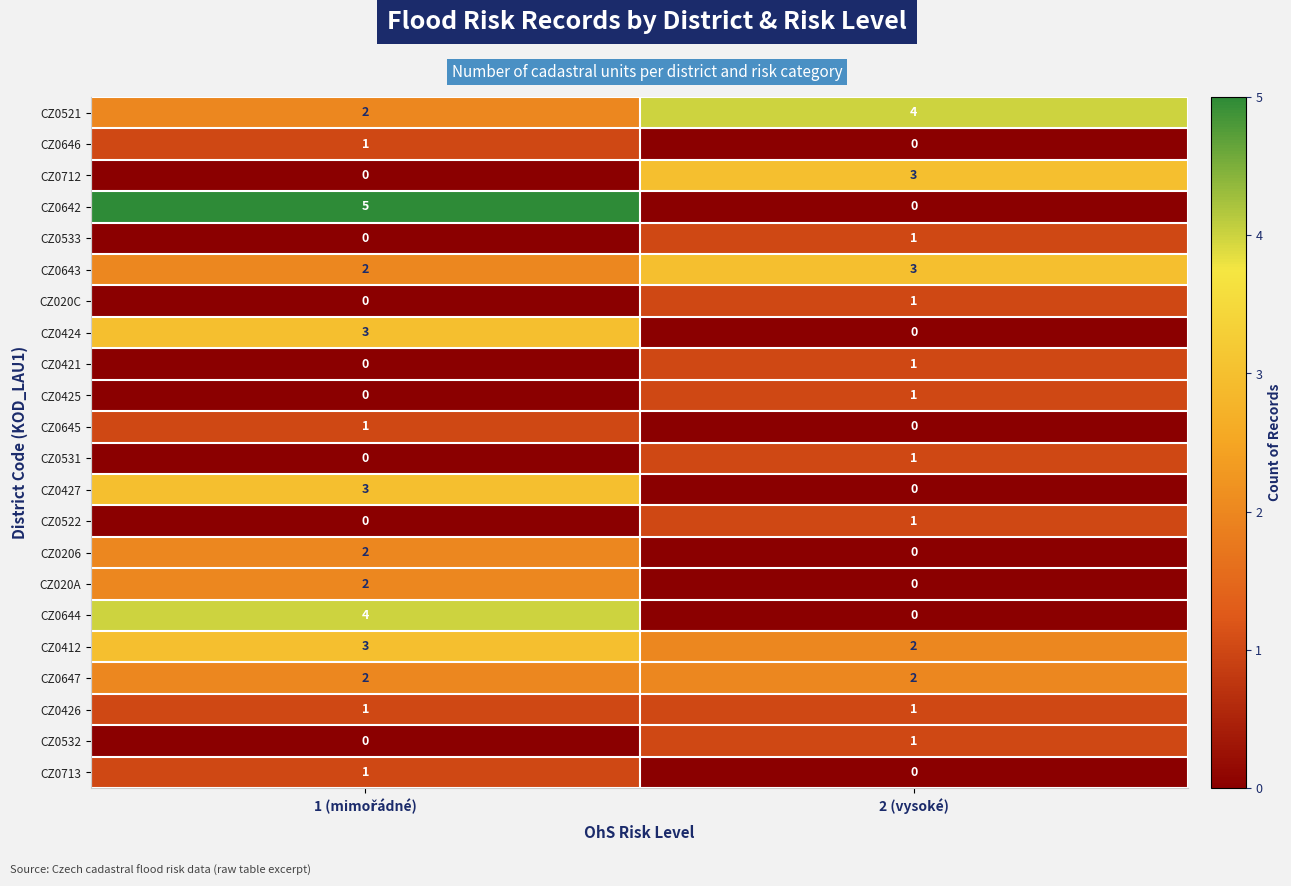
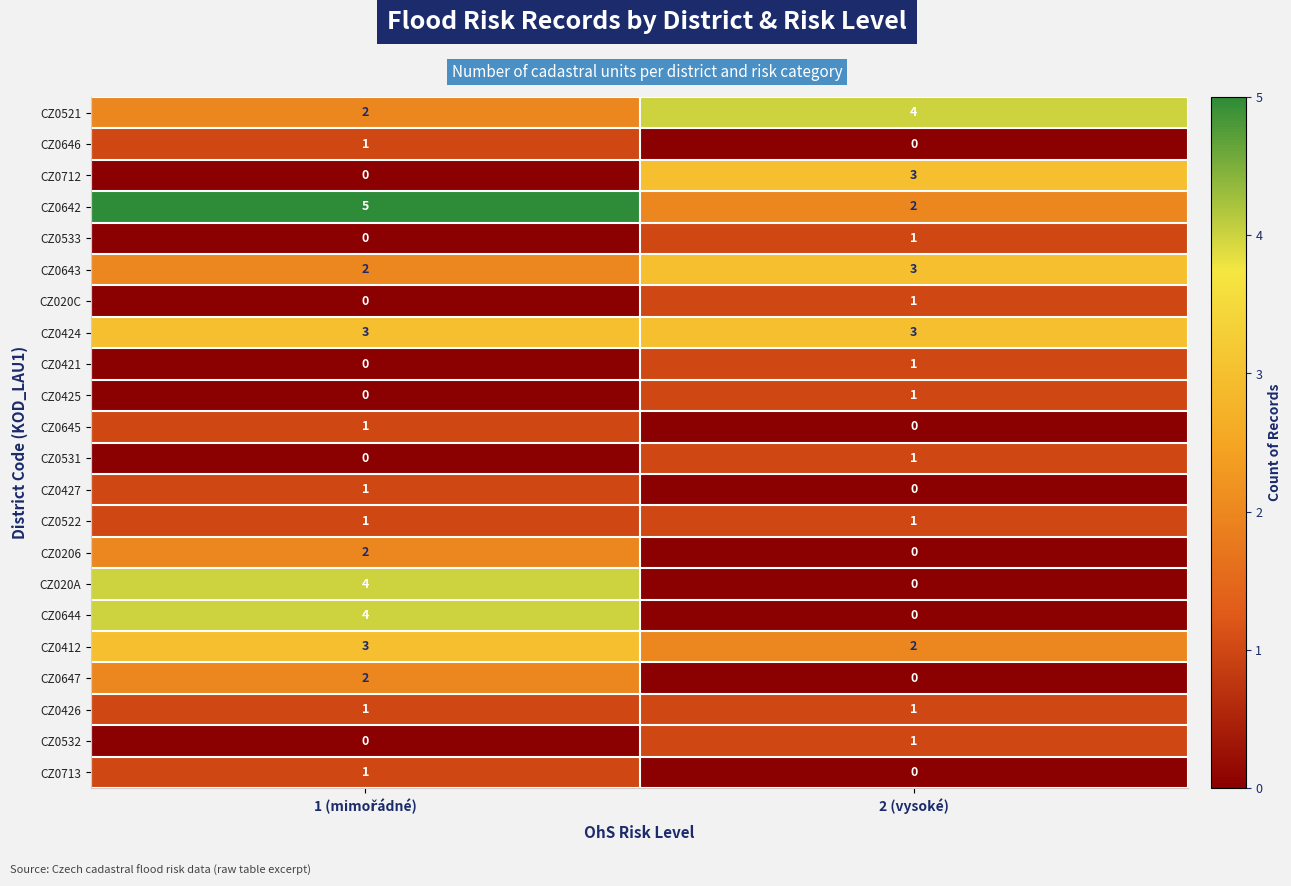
CZ0642, 2 (vysoké): 0 -> 2
CZ0424, 2 (vysoké): 0 -> 3
CZ0427, 1 (mimořádné): 3 -> 1
CZ0522, 1 (mimořádné): 0 -> 1
CZ020A, 1 (mimořádné): 2 -> 4
CZ0647, 2 (vysoké): 2 -> 0
